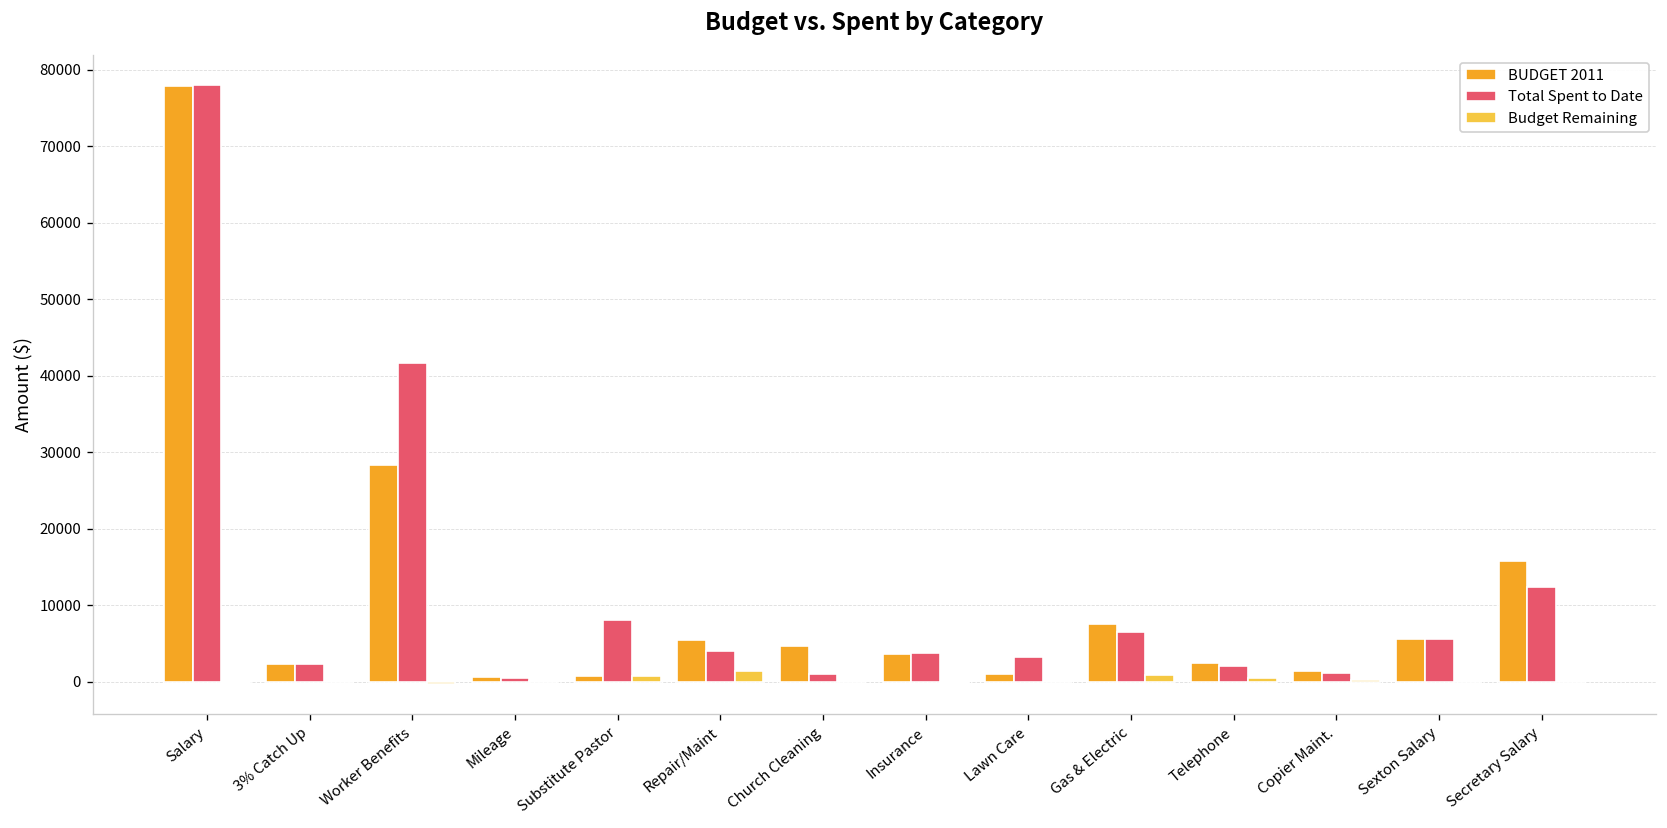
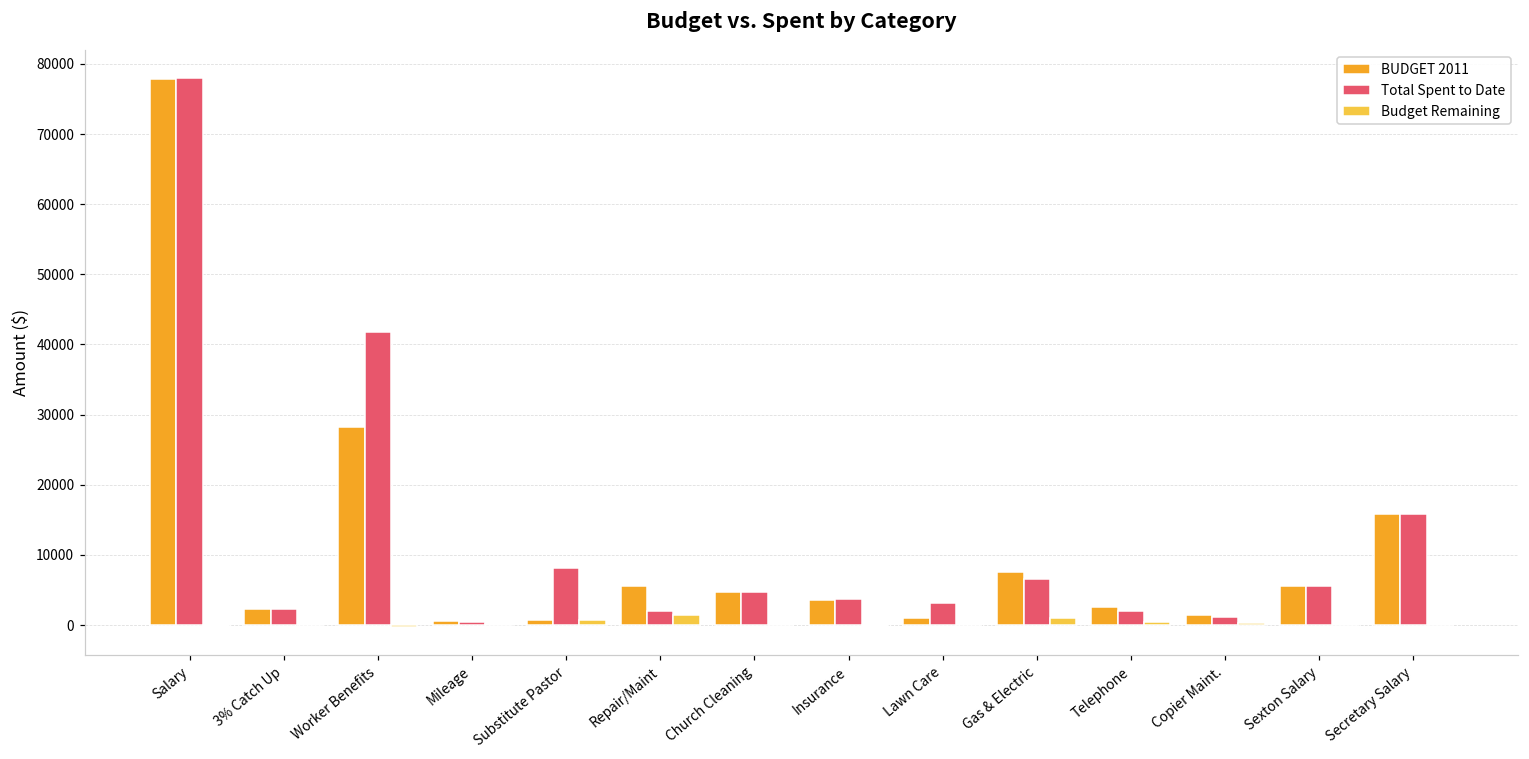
Total Spent to Date, Repair/Maint: 4000 -> 2000
Total Spent to Date, Church Cleaning: 1000 -> 5000
Total Spent to Date, Secretary Salary: 12000 -> 16000
